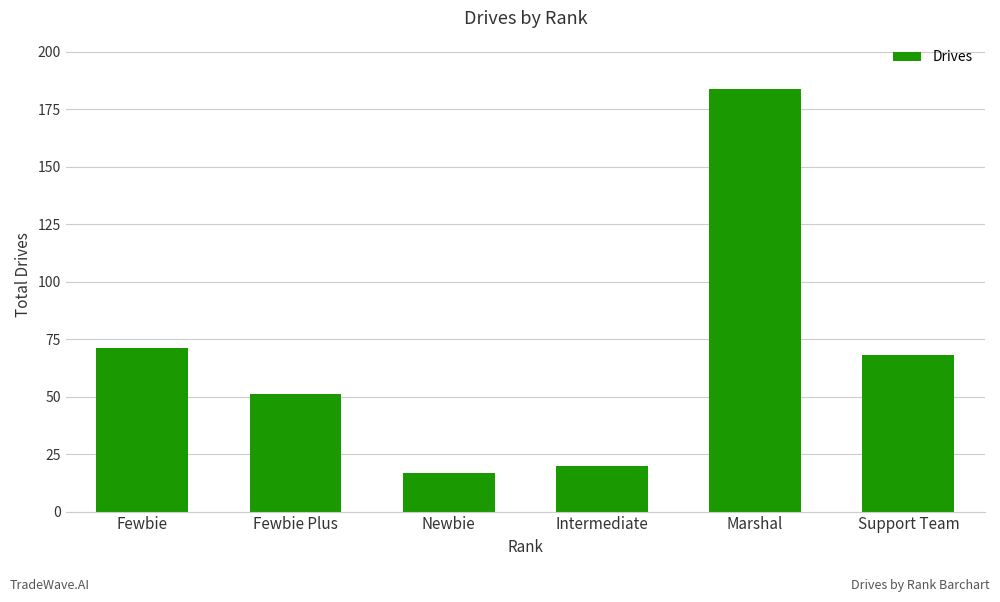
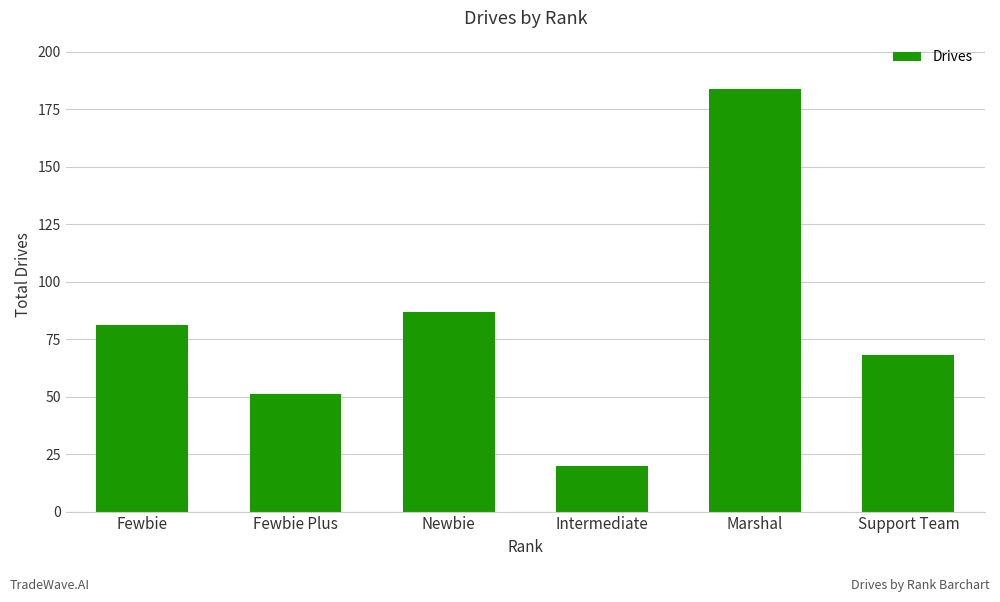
Fewbie: 71 -> 81
Newbie: 17 -> 87
